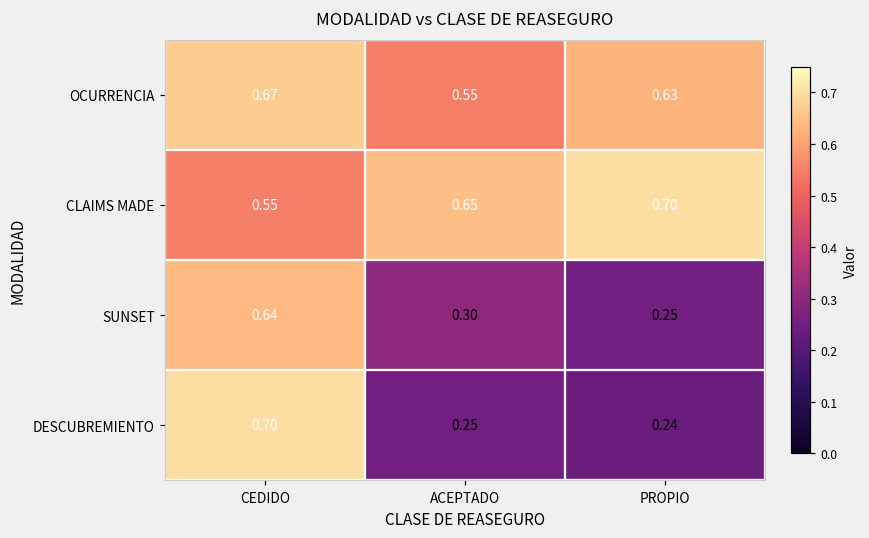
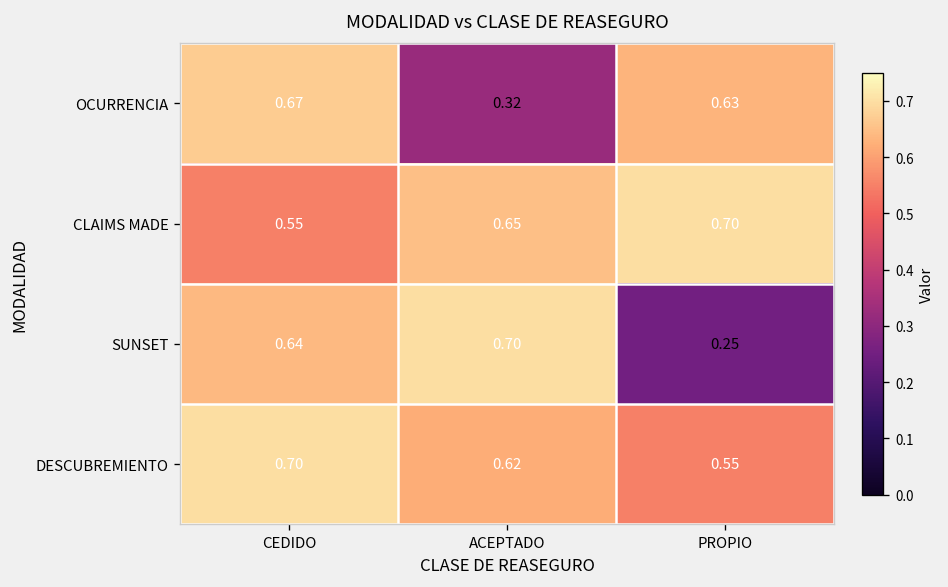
OCURRENCIA, ACEPTADO: 0.55 -> 0.32
SUNSET, ACEPTADO: 0.30 -> 0.70
DESCUBREMIENTO, ACEPTADO: 0.25 -> 0.62
DESCUBREMIENTO, PROPIO: 0.24 -> 0.55
